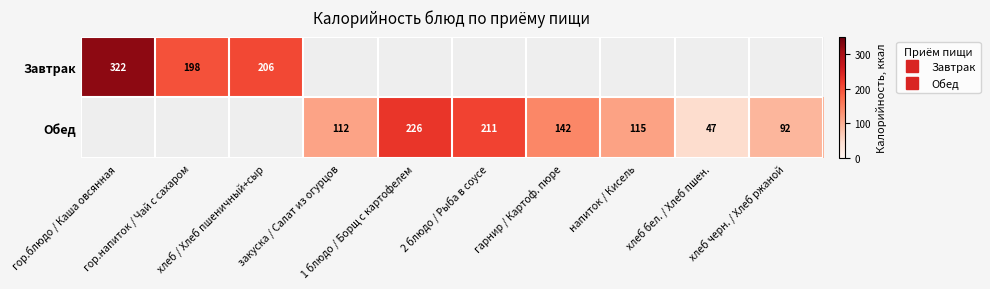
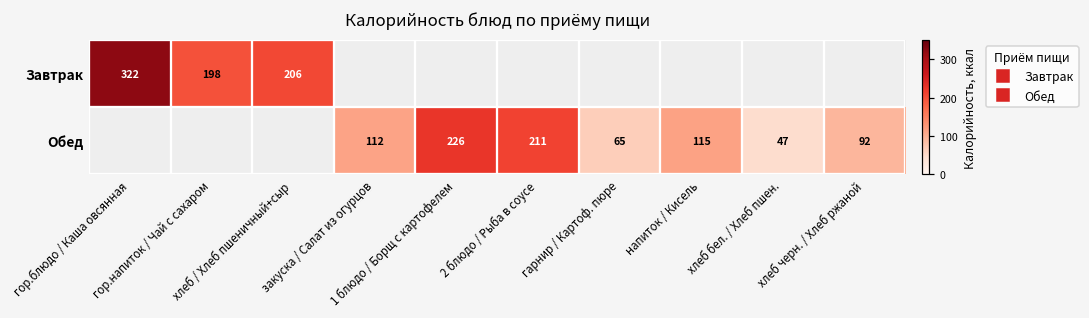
Обед, гарнир / Картоф. пюре: 142 -> 65
